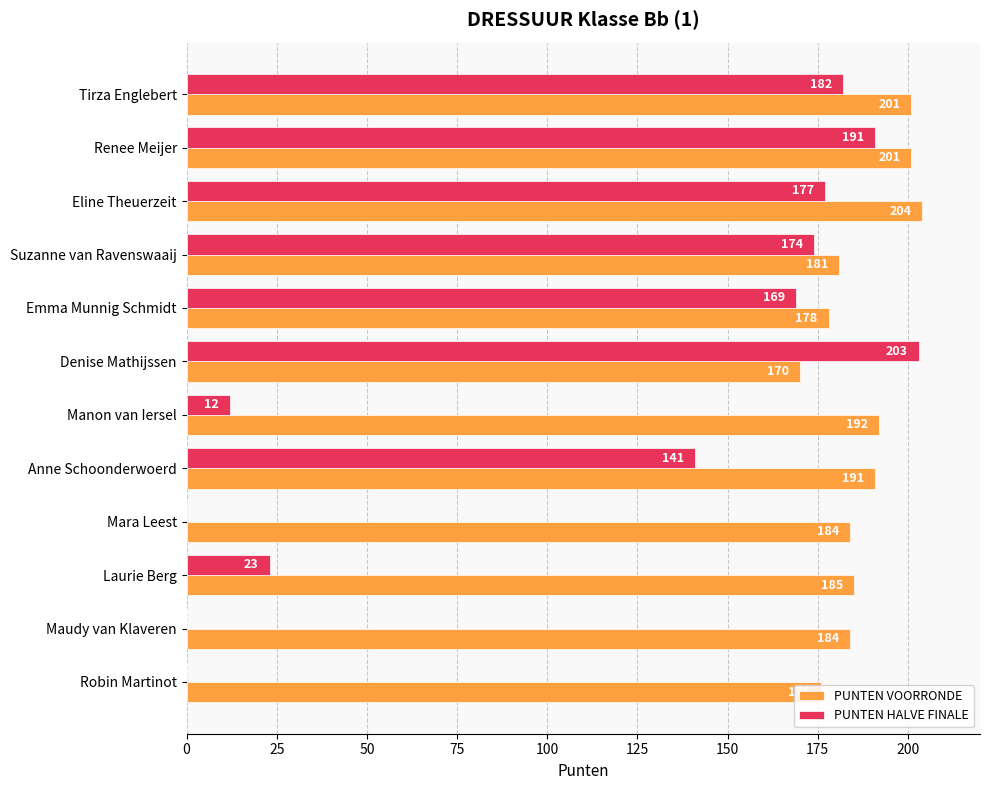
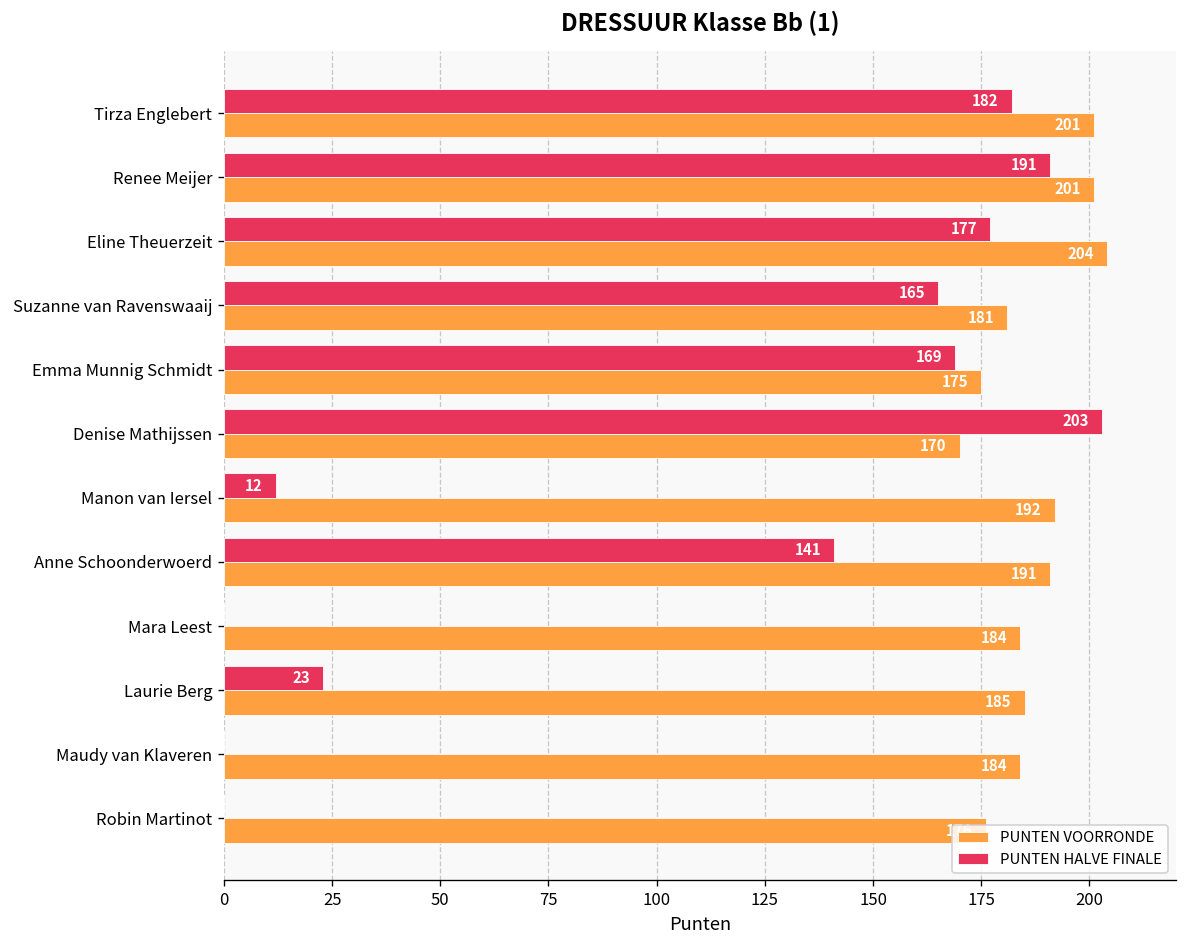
PUNTEN HALVE FINALE, Suzanne van Ravenswaaij: 174 -> 165
PUNTEN VOORRONDE, Emma Munnig Schmidt: 178 -> 175
